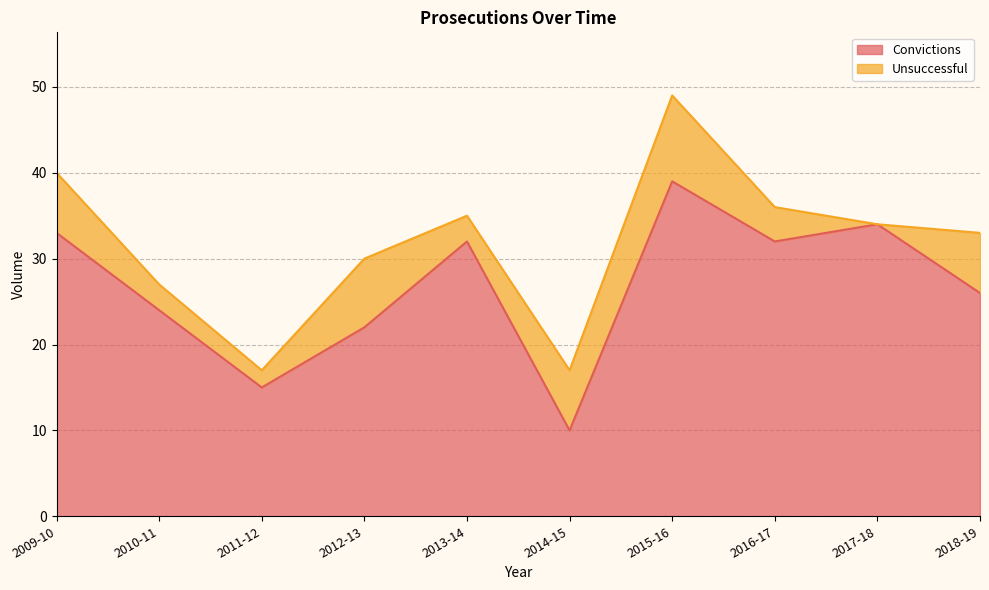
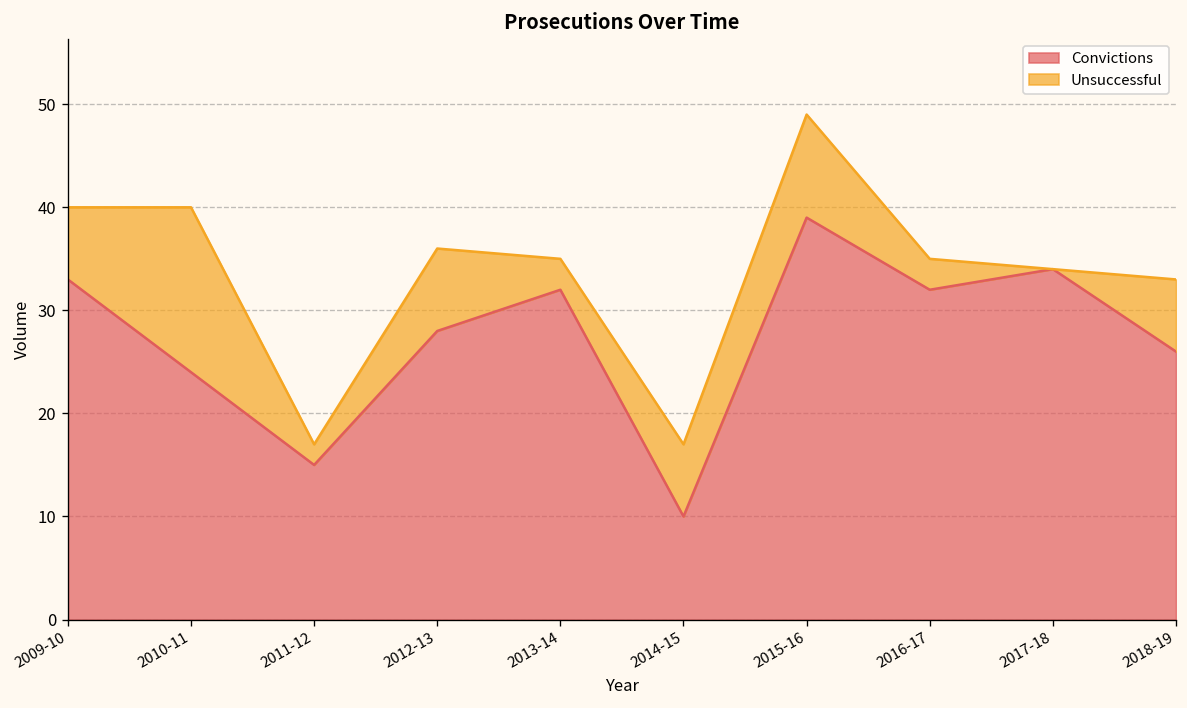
Unsuccessful, 2010-11: 3 -> 16
Convictions, 2012-13: 22 -> 28
Unsuccessful, 2016-17: 4 -> 3
